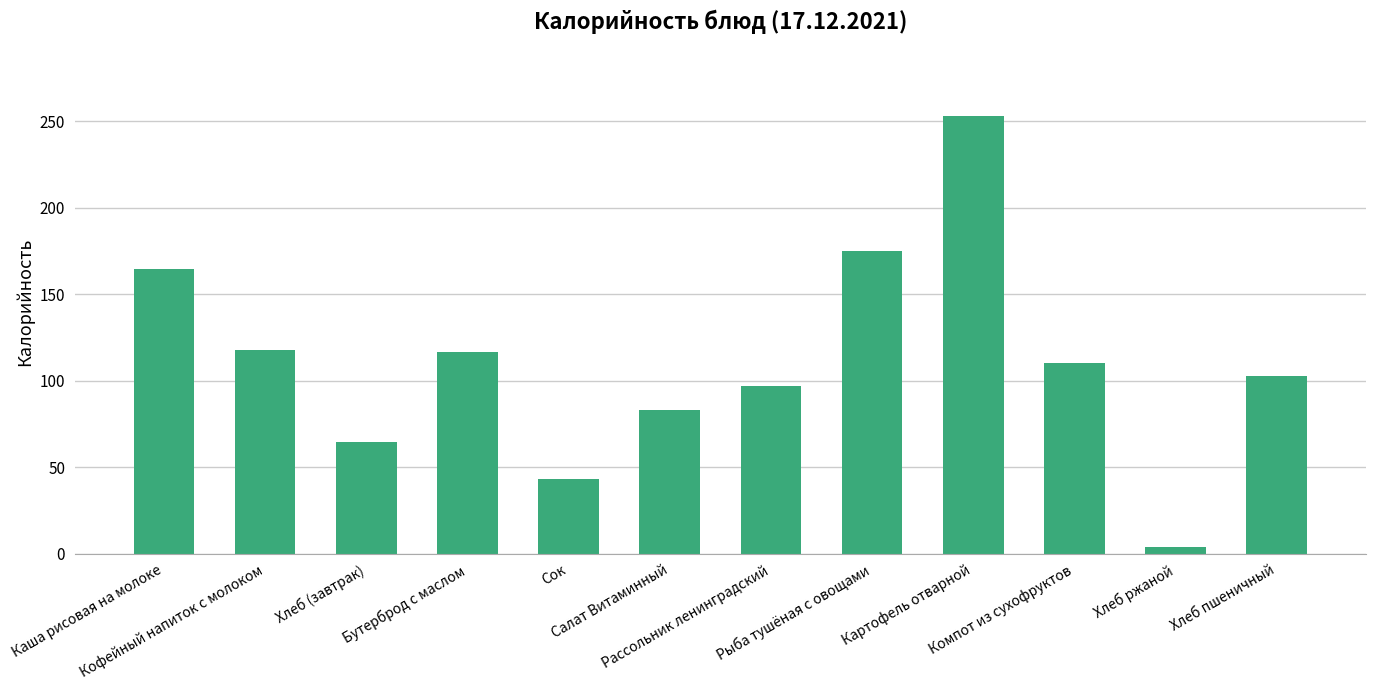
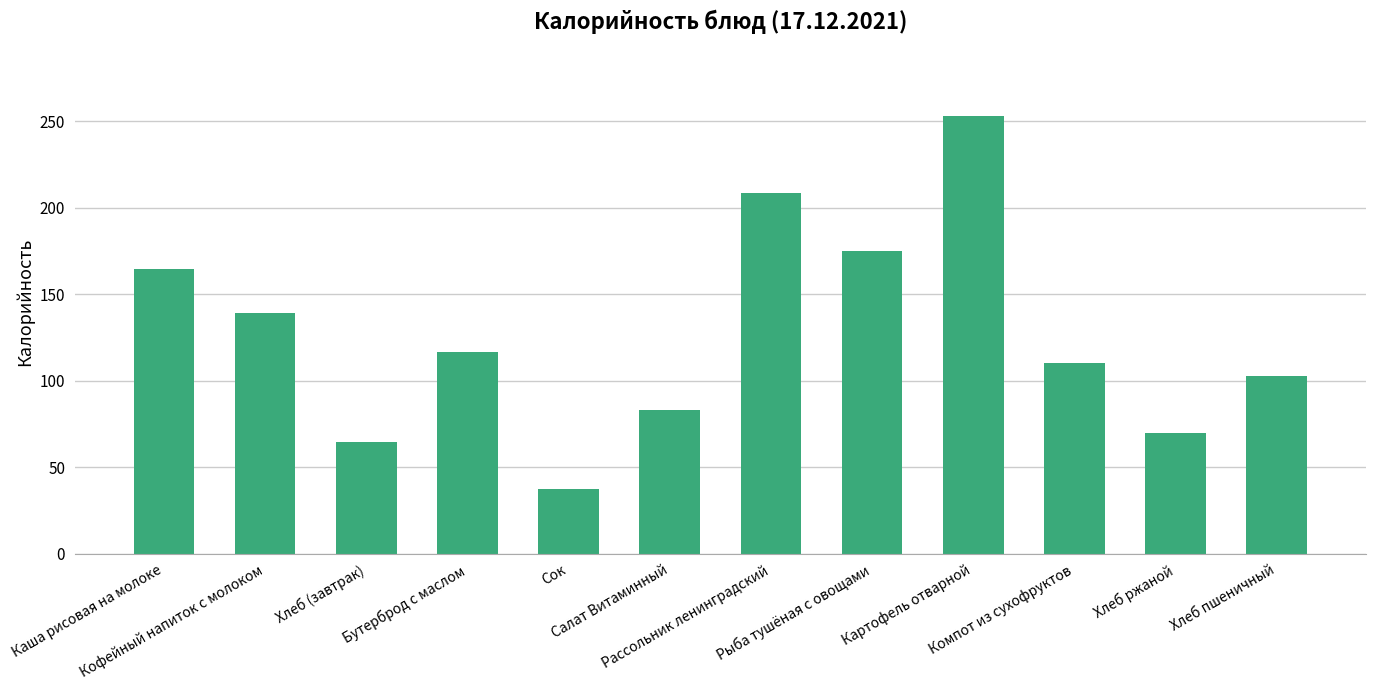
Кофейный напиток с молоком: 118 -> 139
Сок: 43 -> 37
Рассольник ленинградский: 97 -> 208
Хлеб ржаной: 4 -> 70
